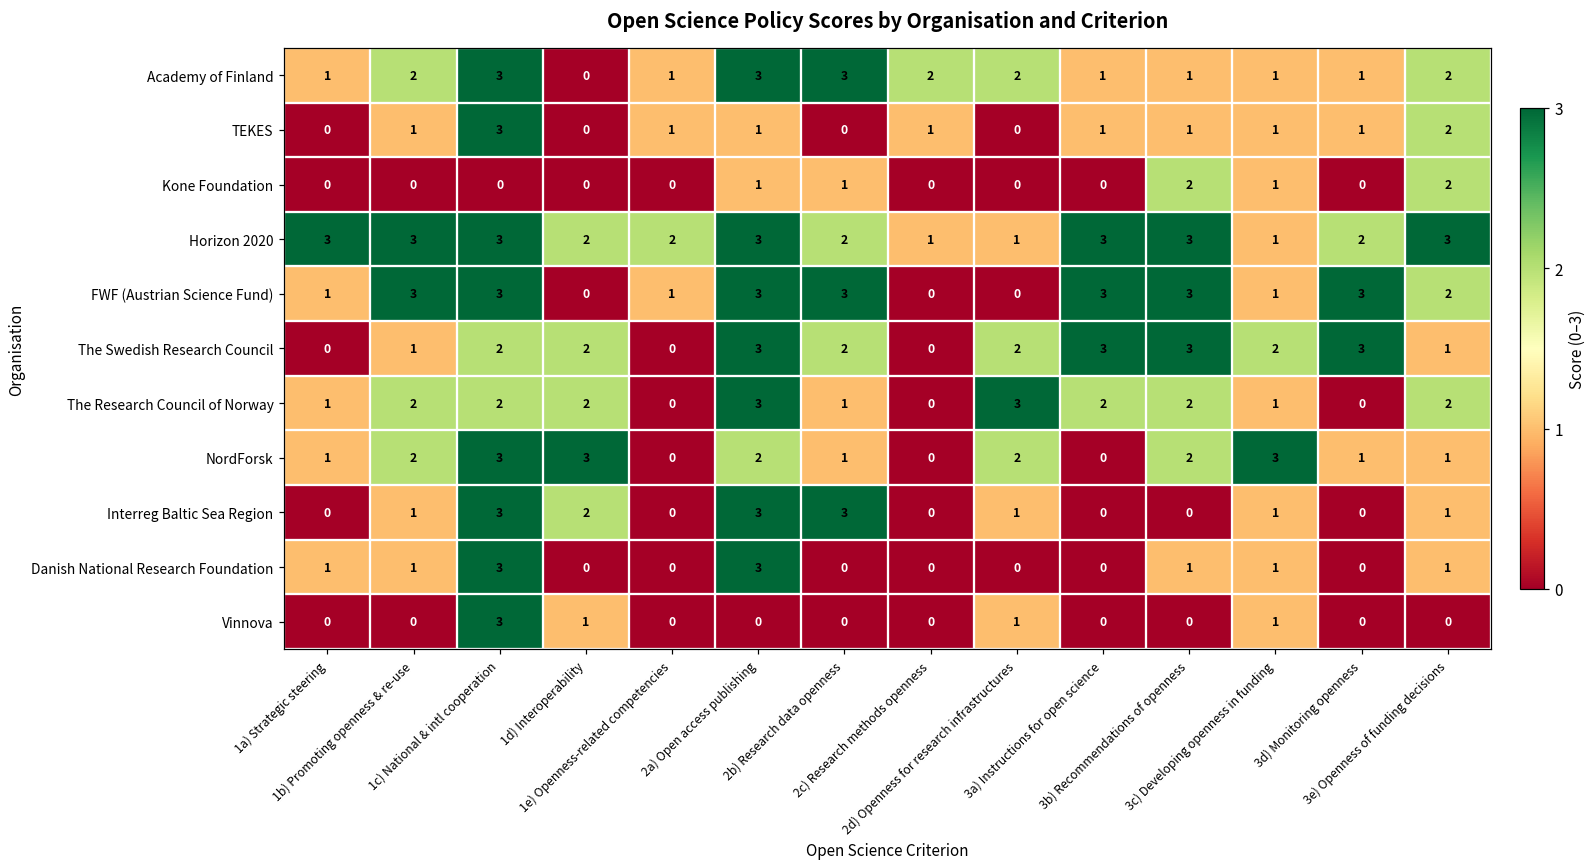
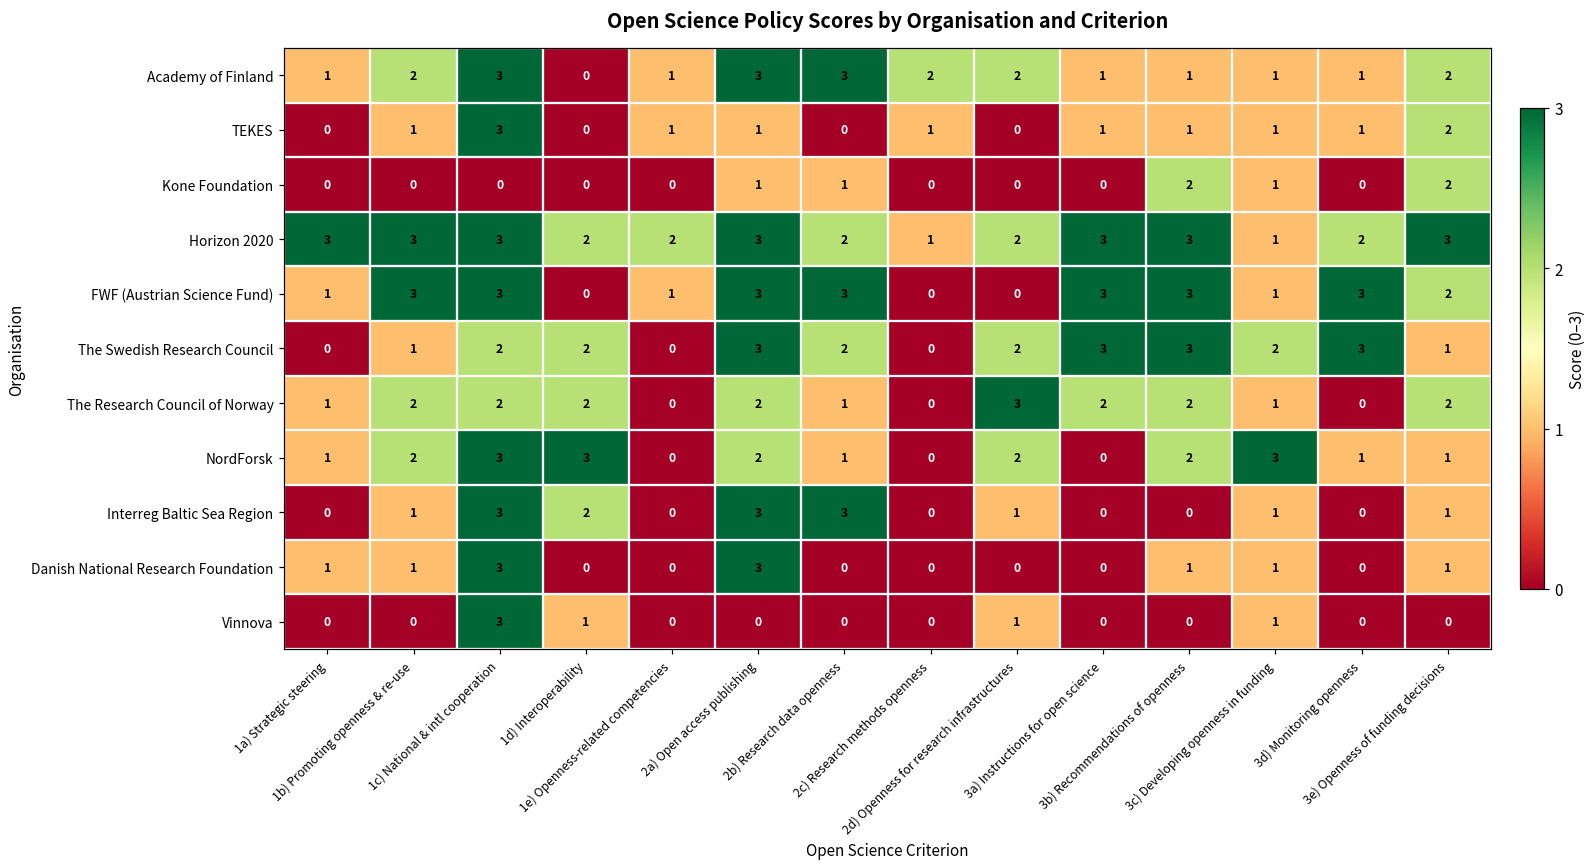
Horizon 2020, 2d) Openness for research infrastructures: 1 -> 2
The Research Council of Norway, 2a) Open access publishing: 3 -> 2
